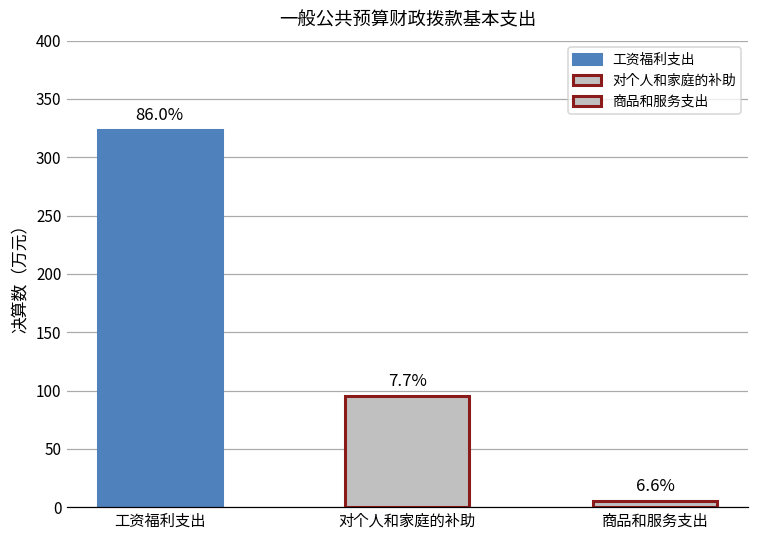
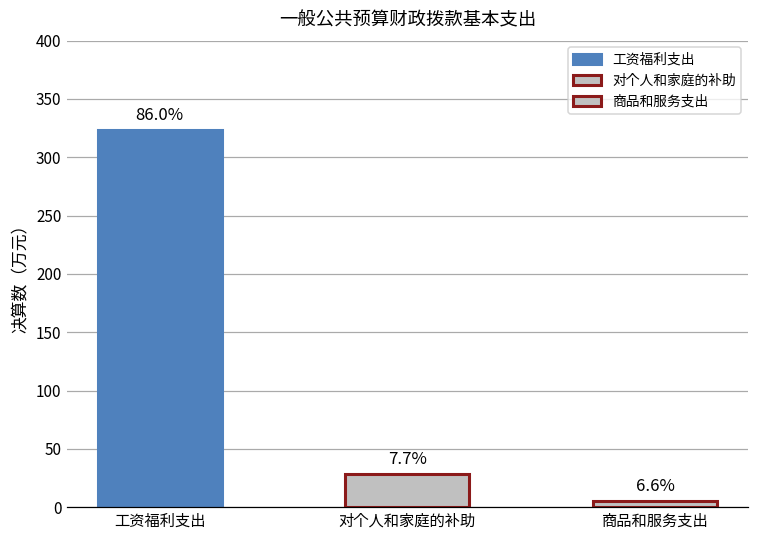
对个人和家庭的补助: 96 -> 29
